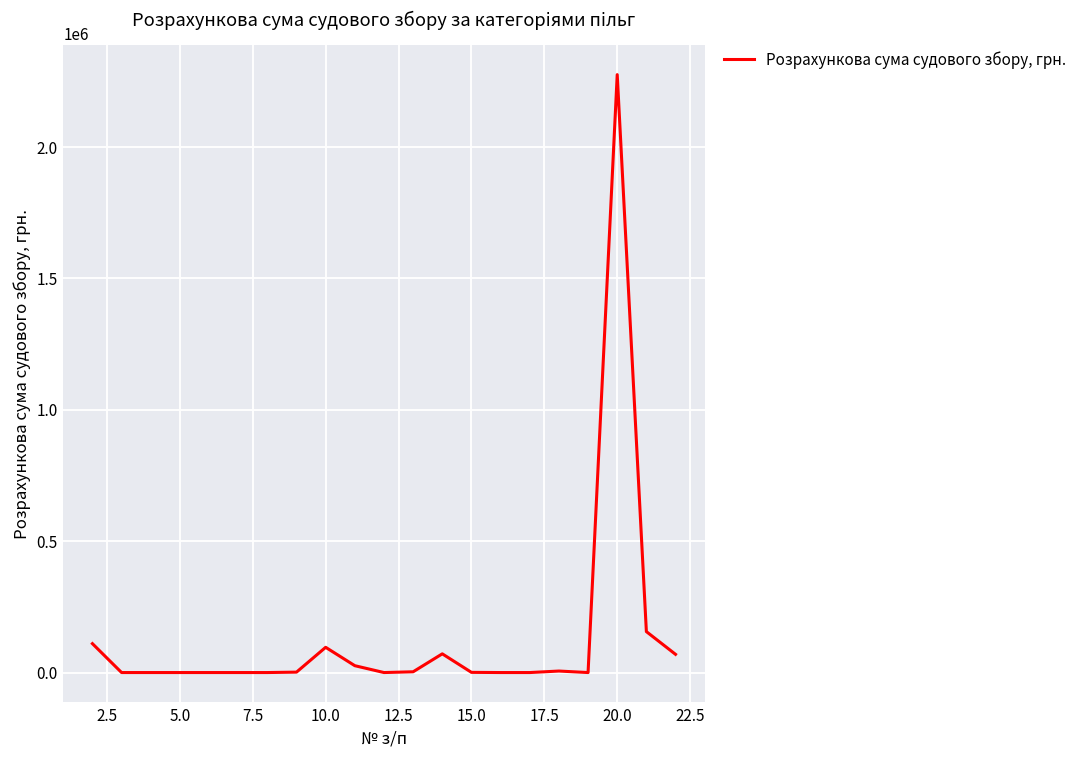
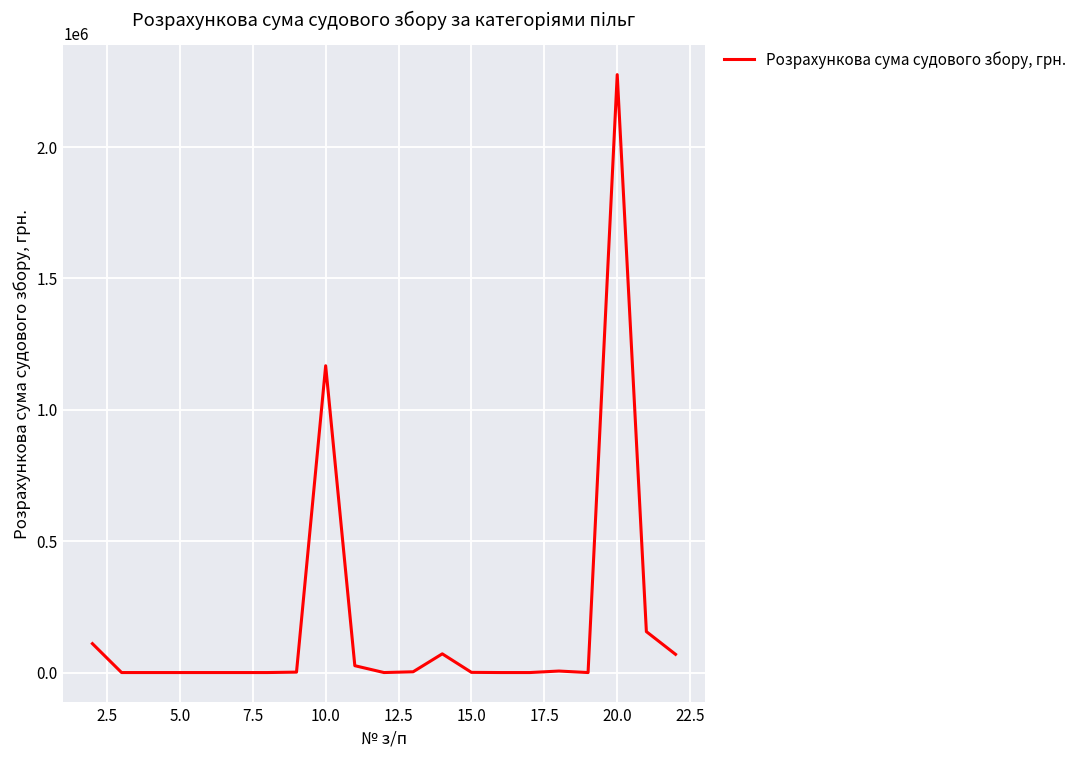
10.0: 100000 -> 1170000
